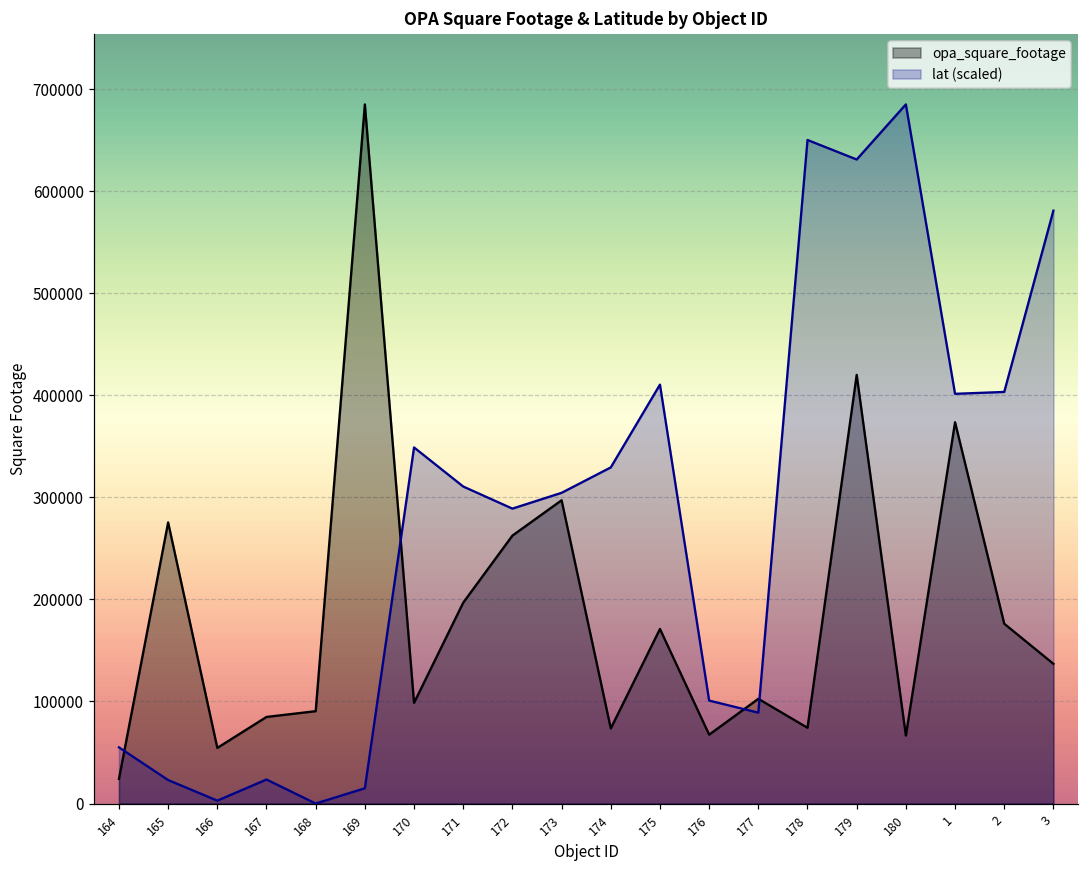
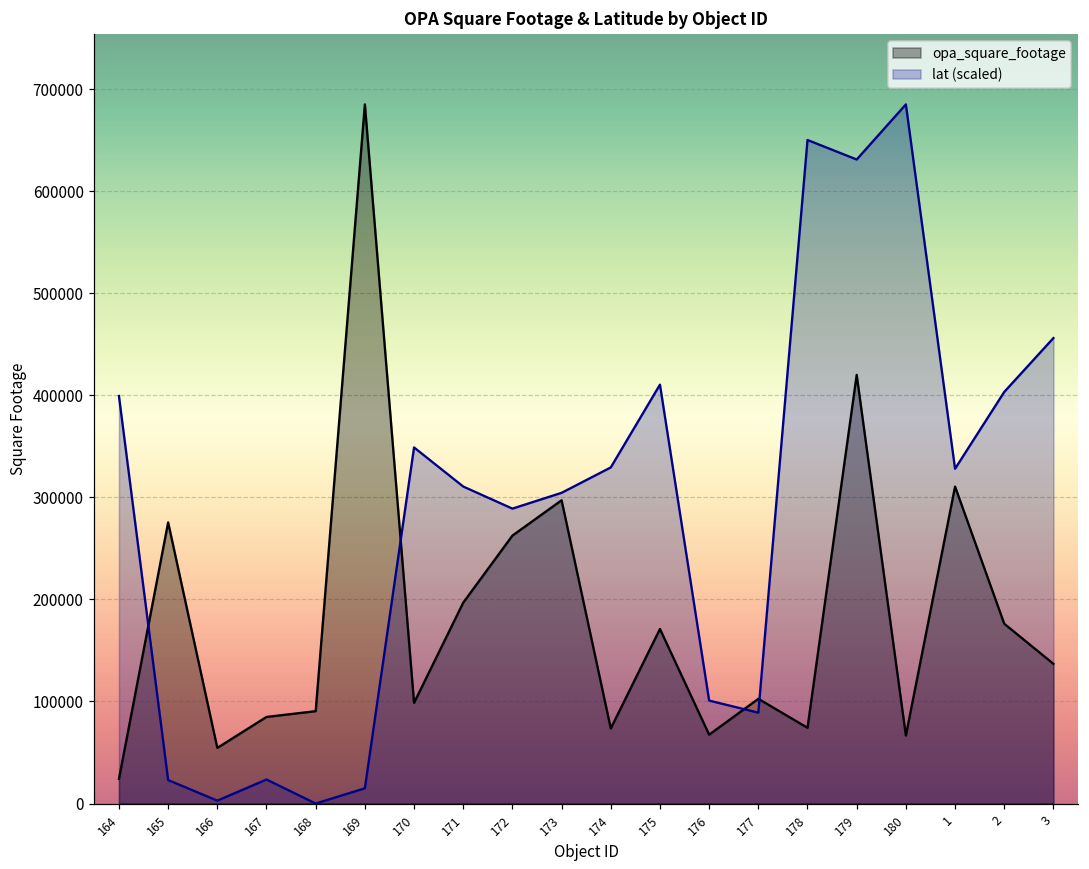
lat (scaled), 164: 60000 -> 400000
opa_square_footage, 1: 370000 -> 310000
lat (scaled), 1: 400000 -> 330000
lat (scaled), 3: 580000 -> 460000
